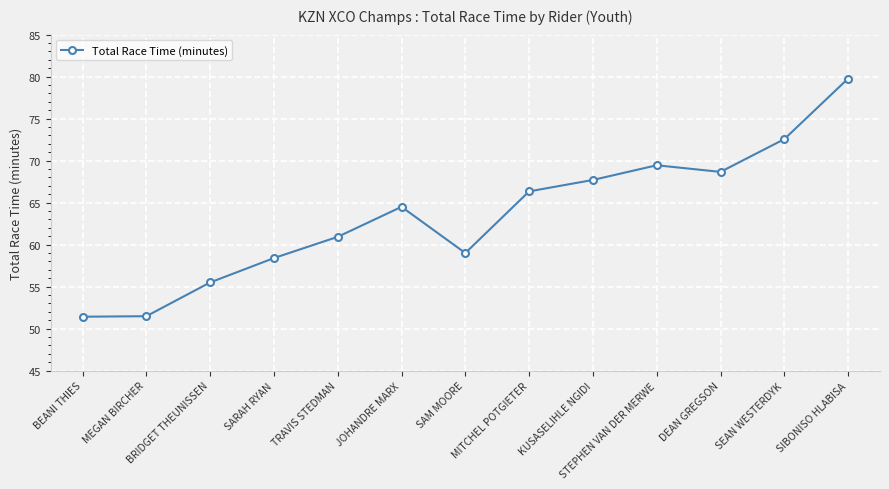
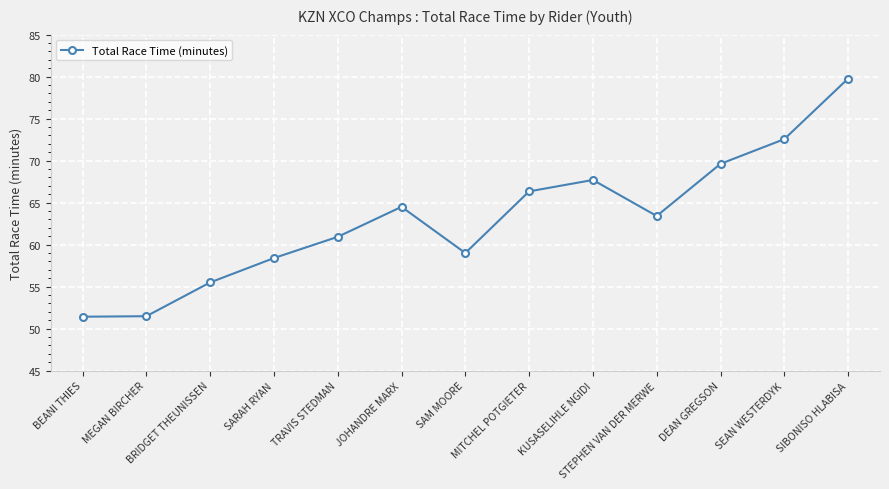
STEPHEN VAN DER MERWE: 69 -> 63
DEAN GREGSON: 69 -> 70
